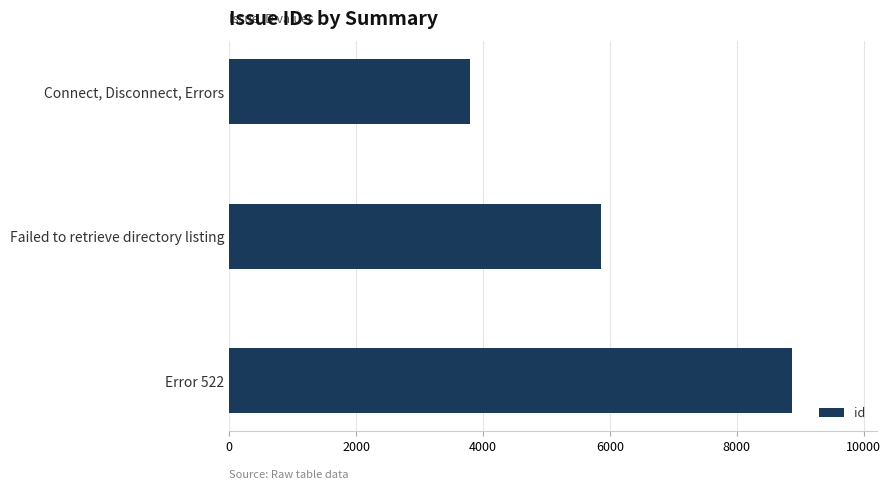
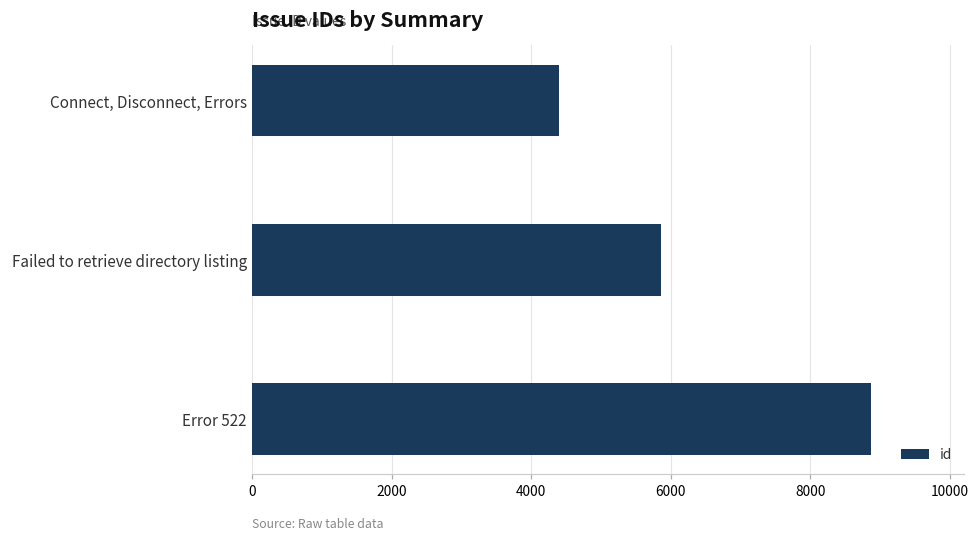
Connect, Disconnect, Errors: 3800 -> 4400
